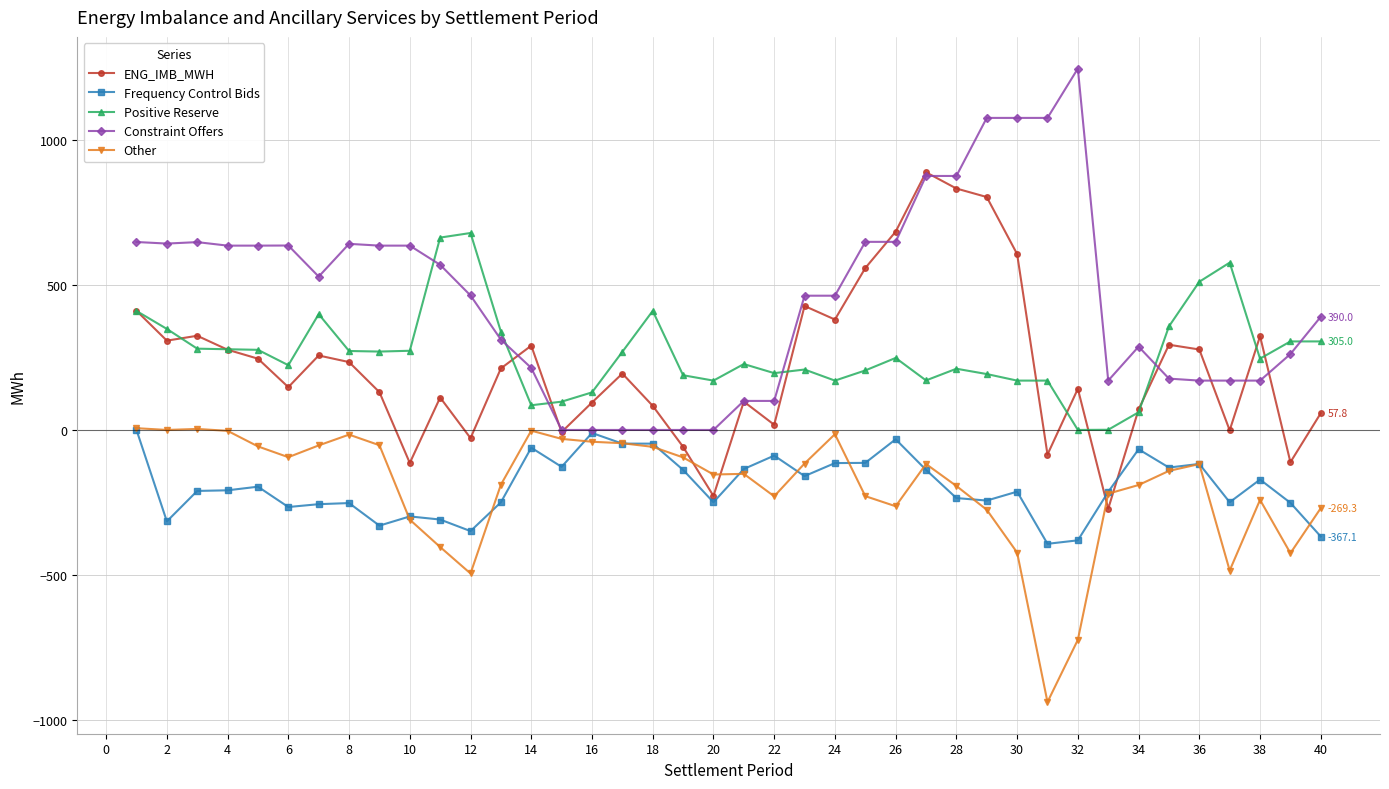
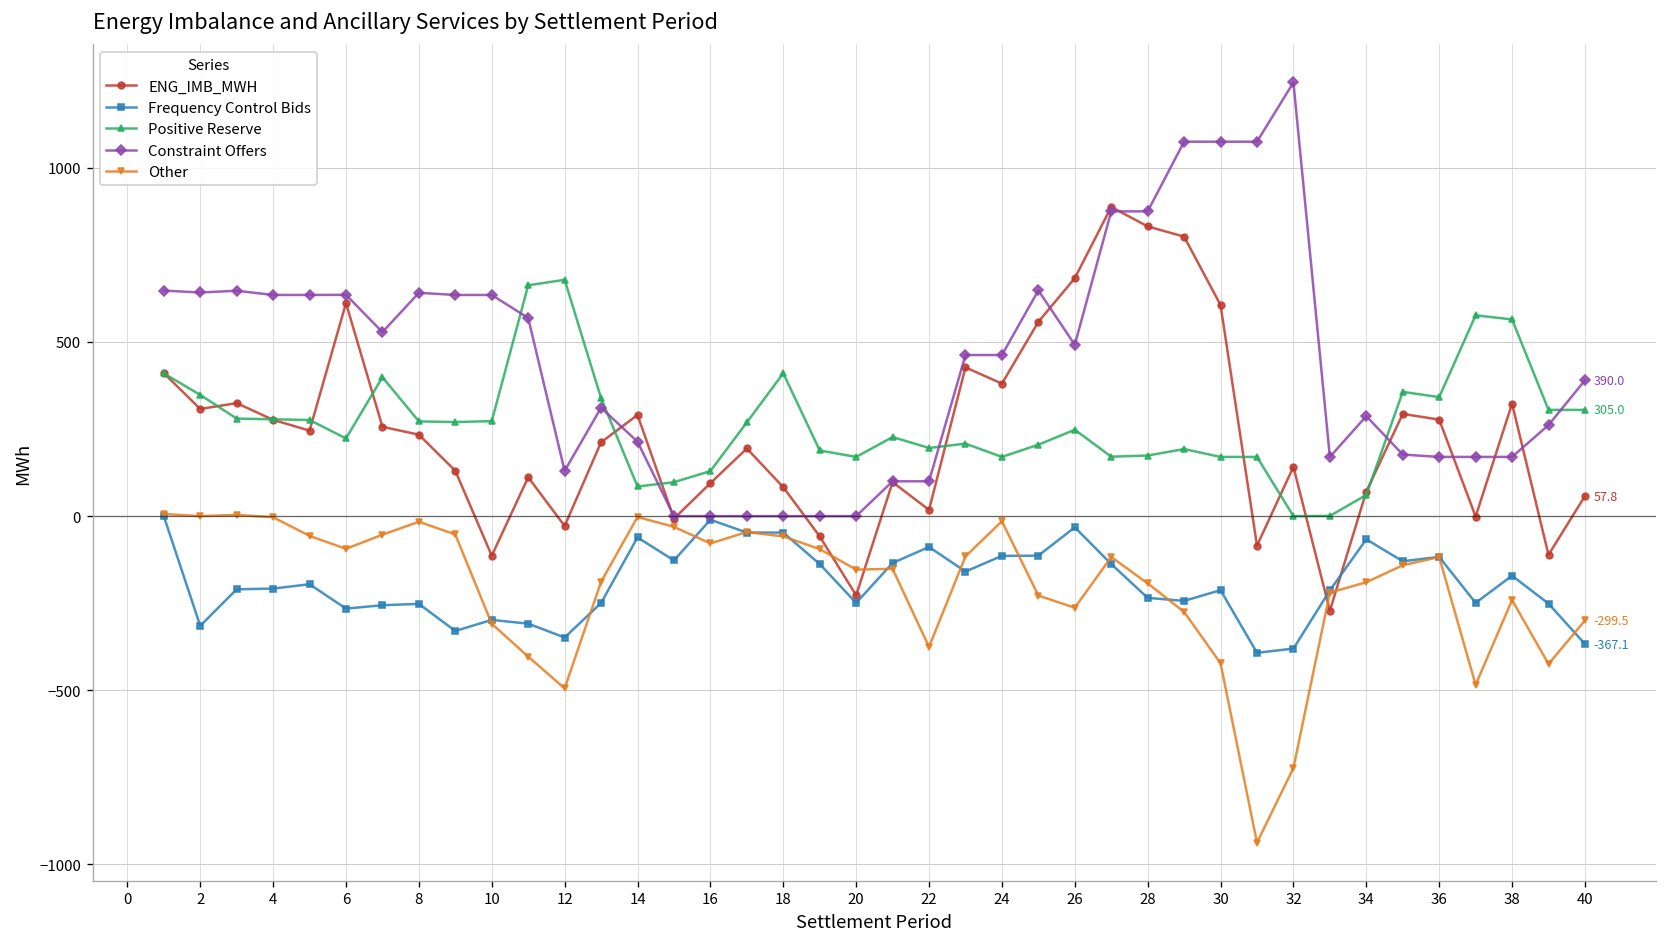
ENG_IMB_MWH, 6: 150 -> 610
Constraint Offers, 12: 460 -> 130
Other, 16: -40 -> -80
Other, 22: -230 -> -380
Constraint Offers, 26: 650 -> 490
Positive Reserve, 28: 210 -> 170
Positive Reserve, 36: 510 -> 340
Positive Reserve, 38: 250 -> 560
Other, 40: -269.3 -> -299.5
